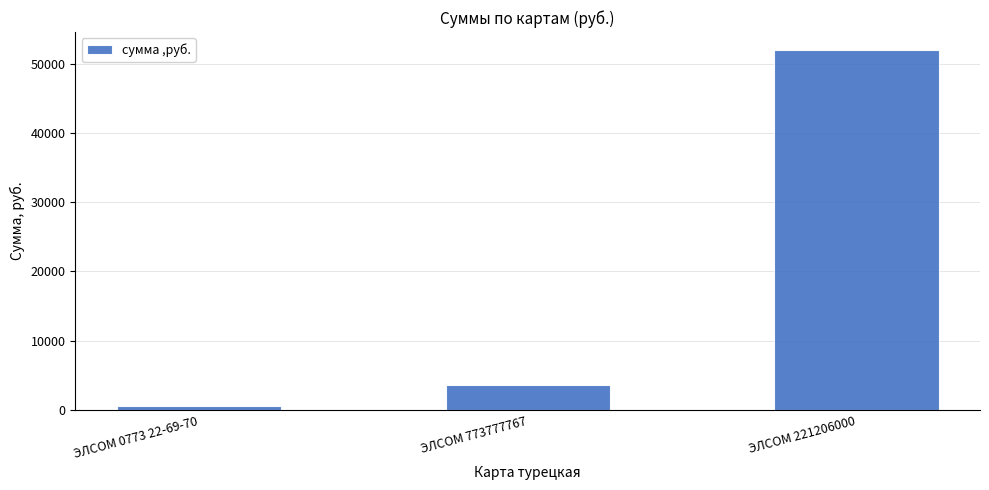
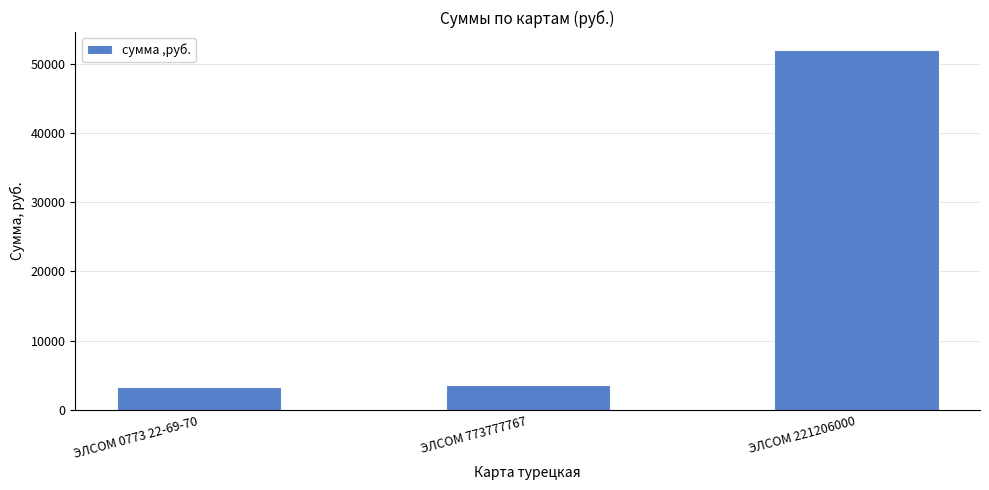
ЭЛСОМ 0773 22-69-70: 1000 -> 3000
